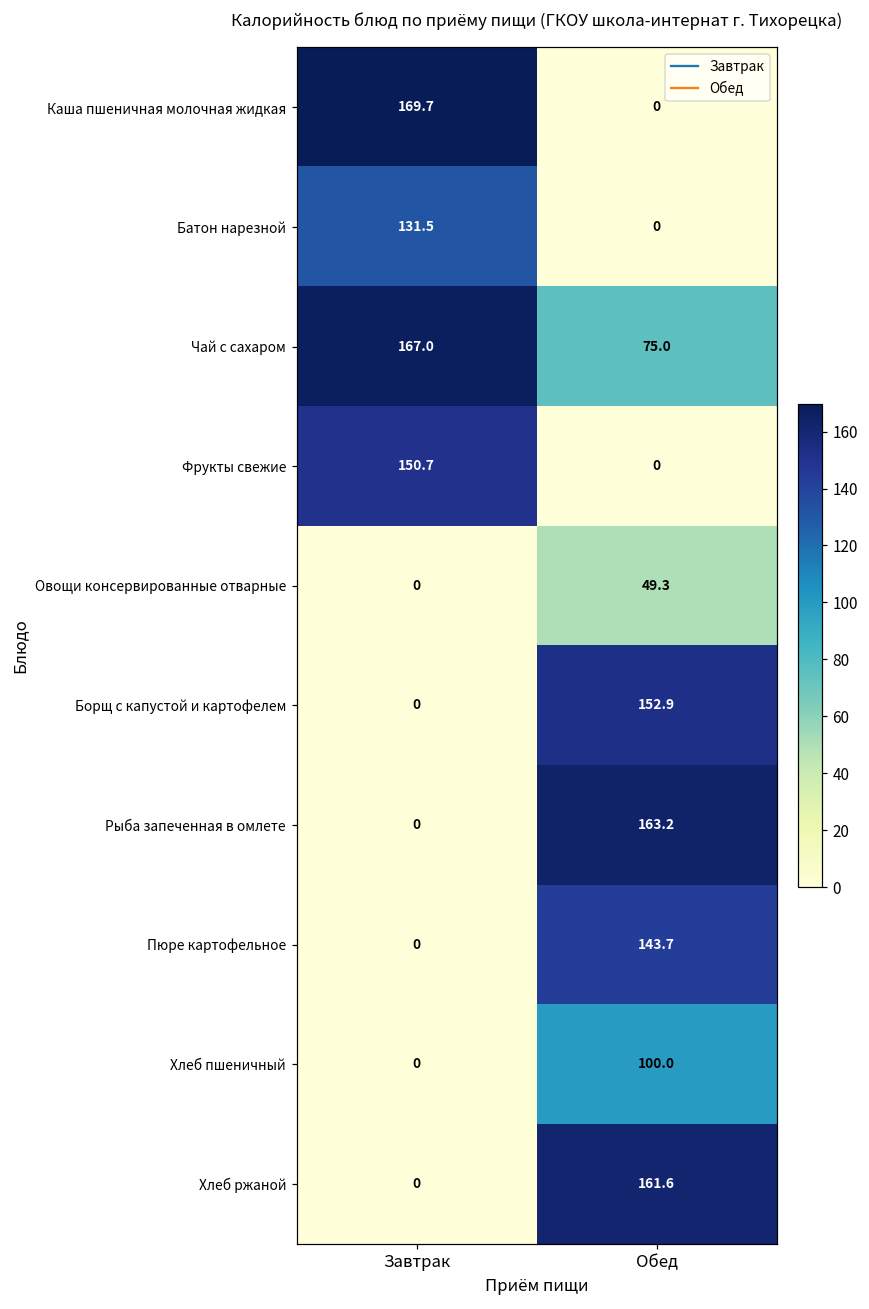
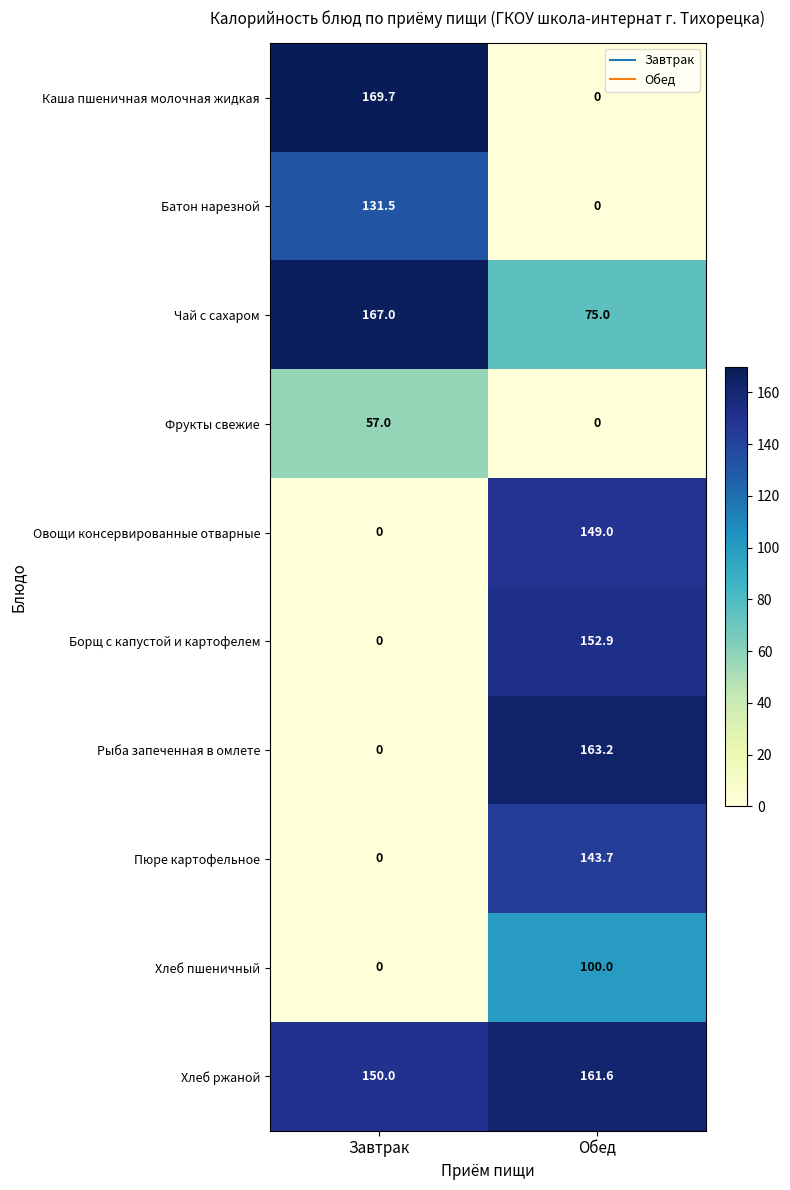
Фрукты свежие, Завтрак: 150.7 -> 57.0
Овощи консервированные отварные, Обед: 49.3 -> 149.0
Хлеб ржаной, Завтрак: 0 -> 150.0
